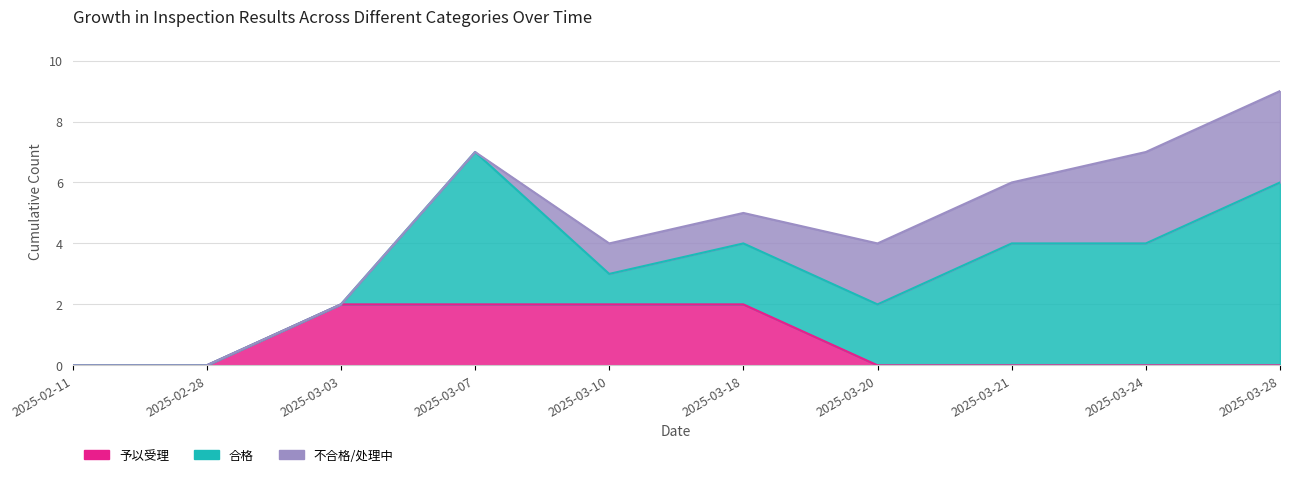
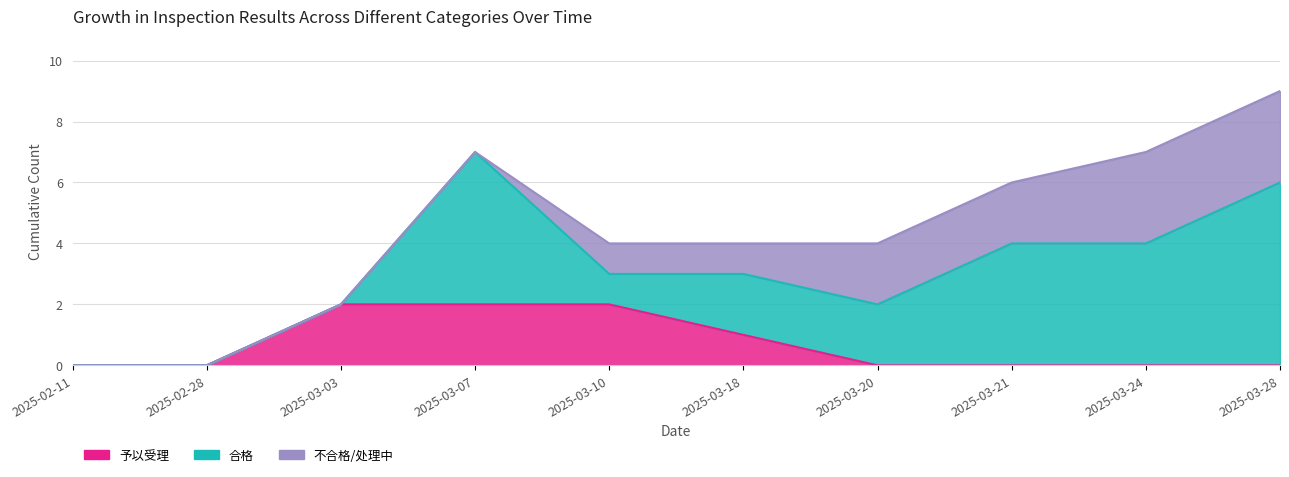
予以受理, 2025-03-18: 2 -> 1
